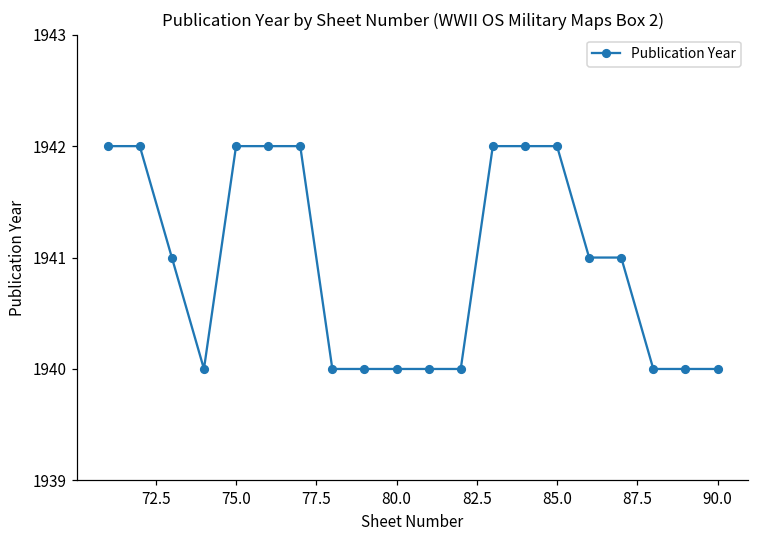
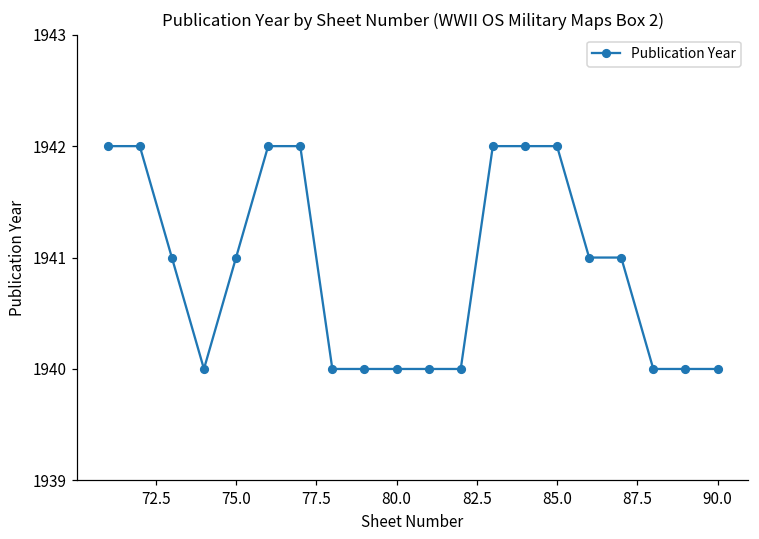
75.0: 1942 -> 1941
